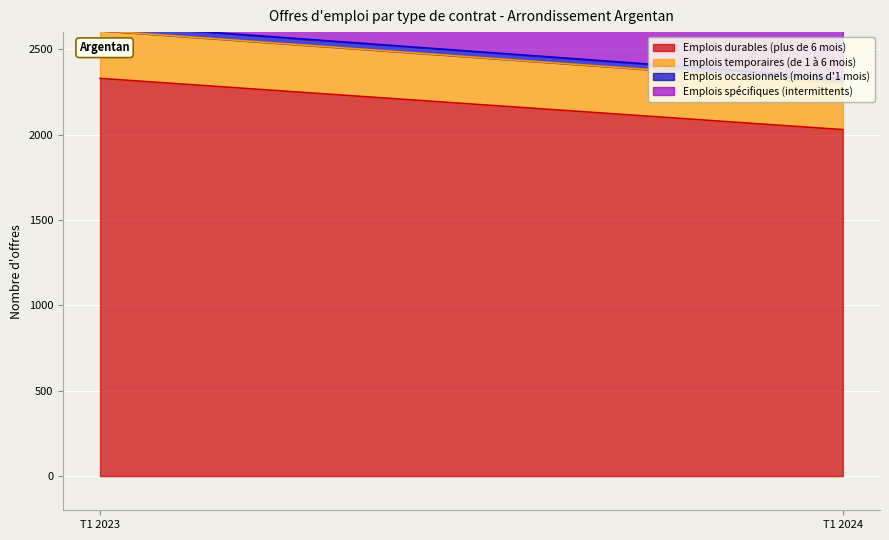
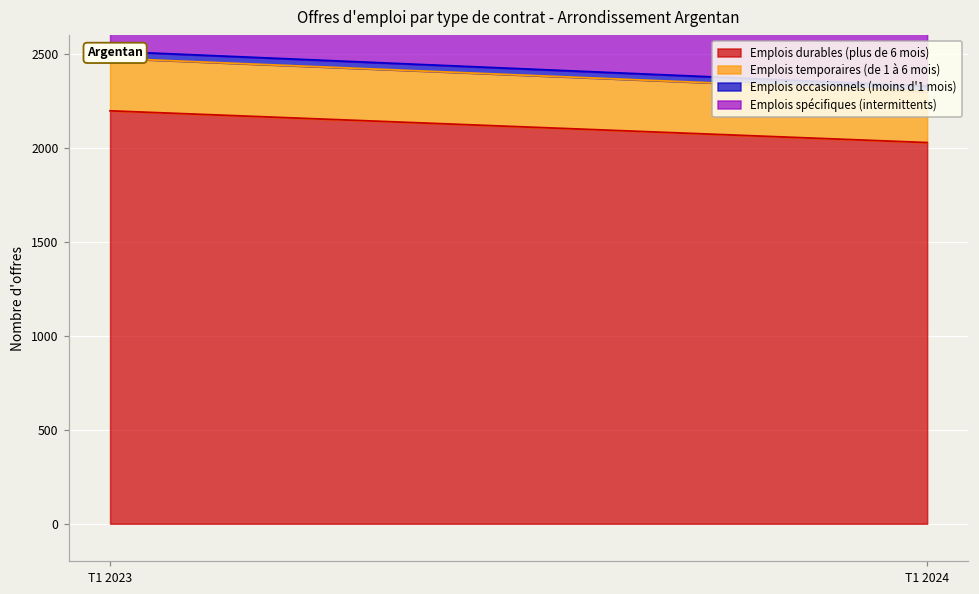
Emplois durables (plus de 6 mois), T1 2023: 2330 -> 2200
